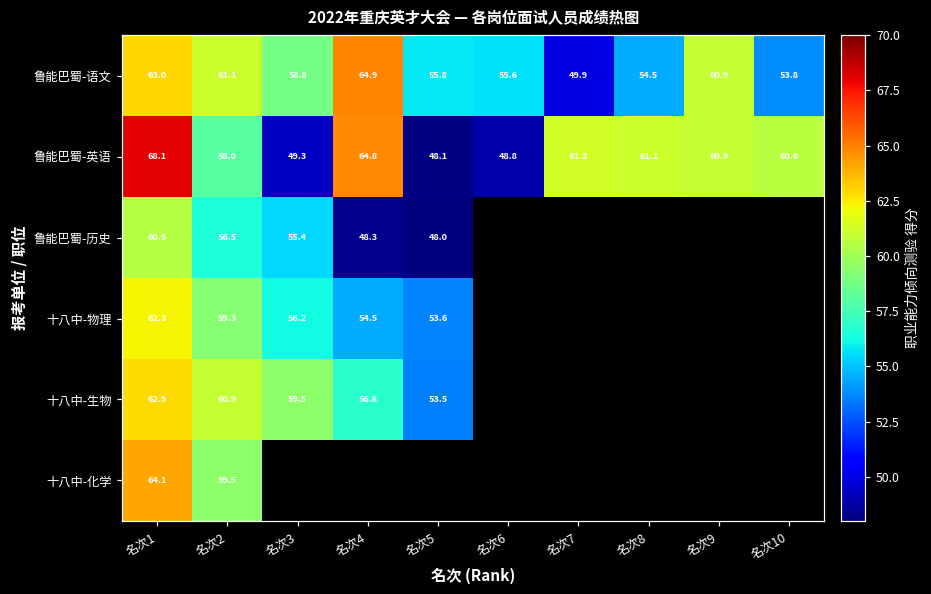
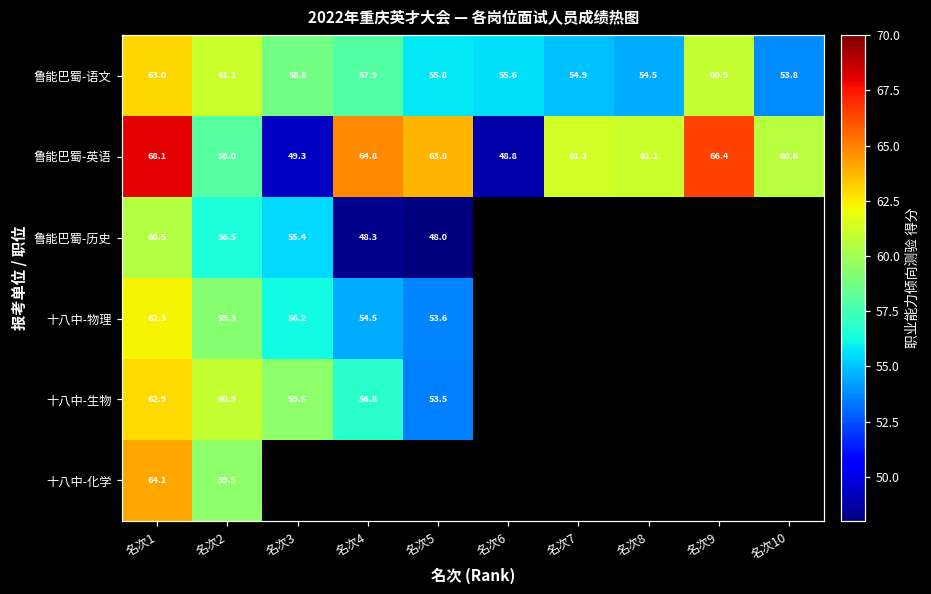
鲁能巴蜀-语文, 名次4: 64.9 -> 57.9
鲁能巴蜀-语文, 名次7: 49.9 -> 54.9
鲁能巴蜀-英语, 名次5: 48.1 -> 63.8
鲁能巴蜀-英语, 名次9: 60.9 -> 66.4
